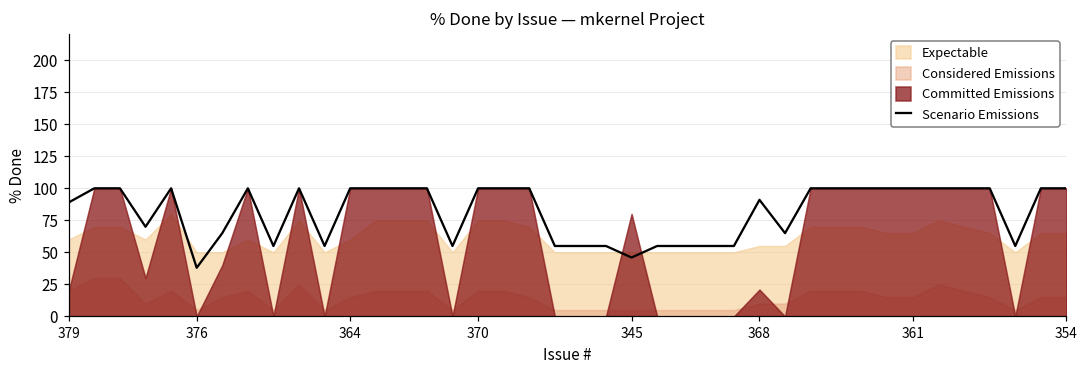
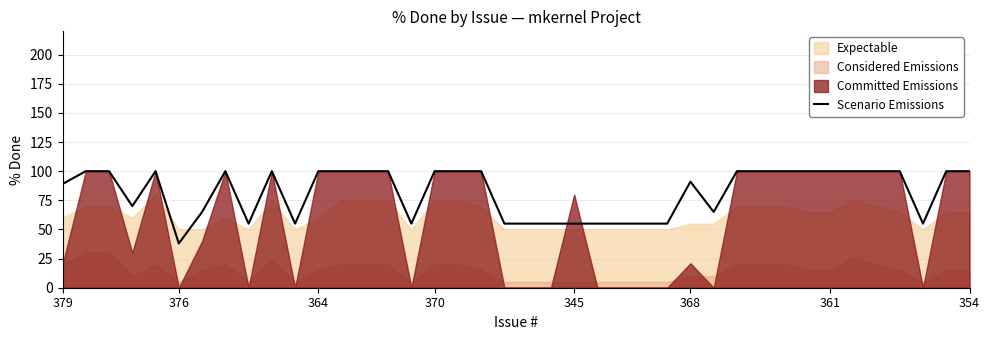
Scenario Emissions, 345: 46 -> 55
